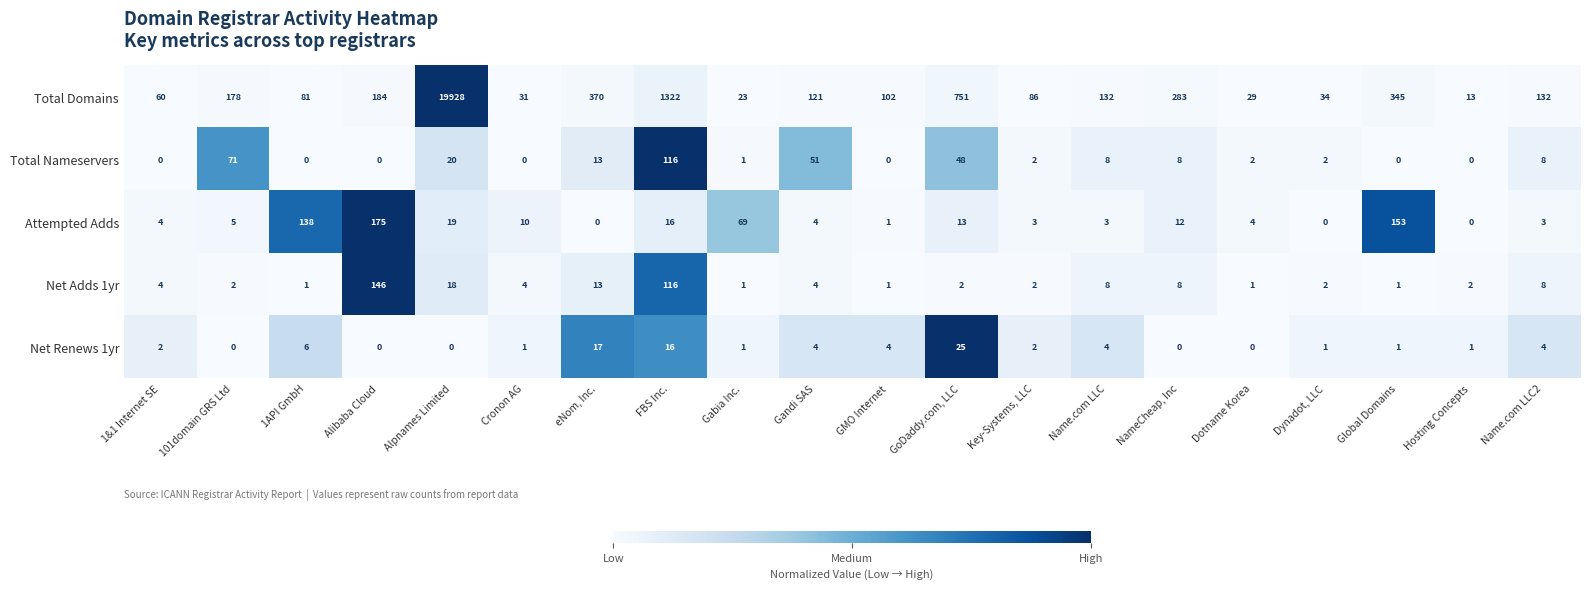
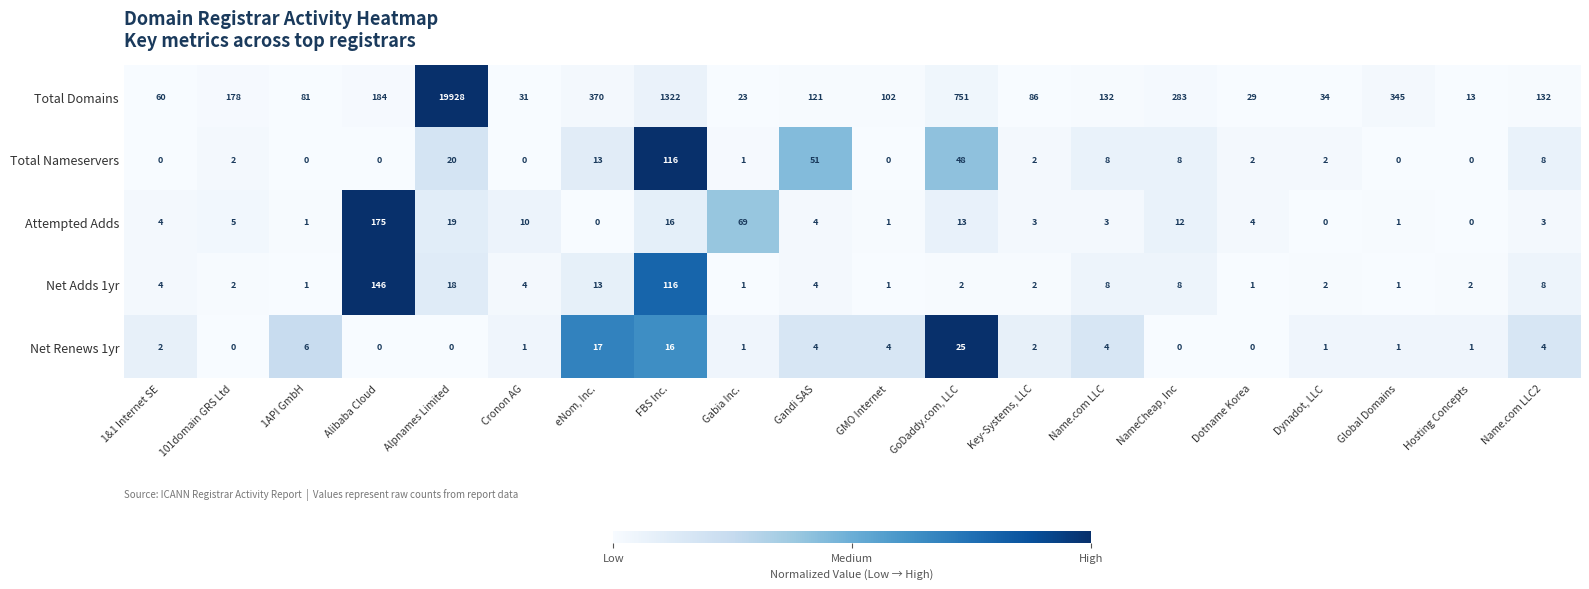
Total Nameservers, 101domain GRS Ltd: 71 -> 2
Attempted Adds, 1API GmbH: 138 -> 1
Attempted Adds, Global Domains: 153 -> 1
